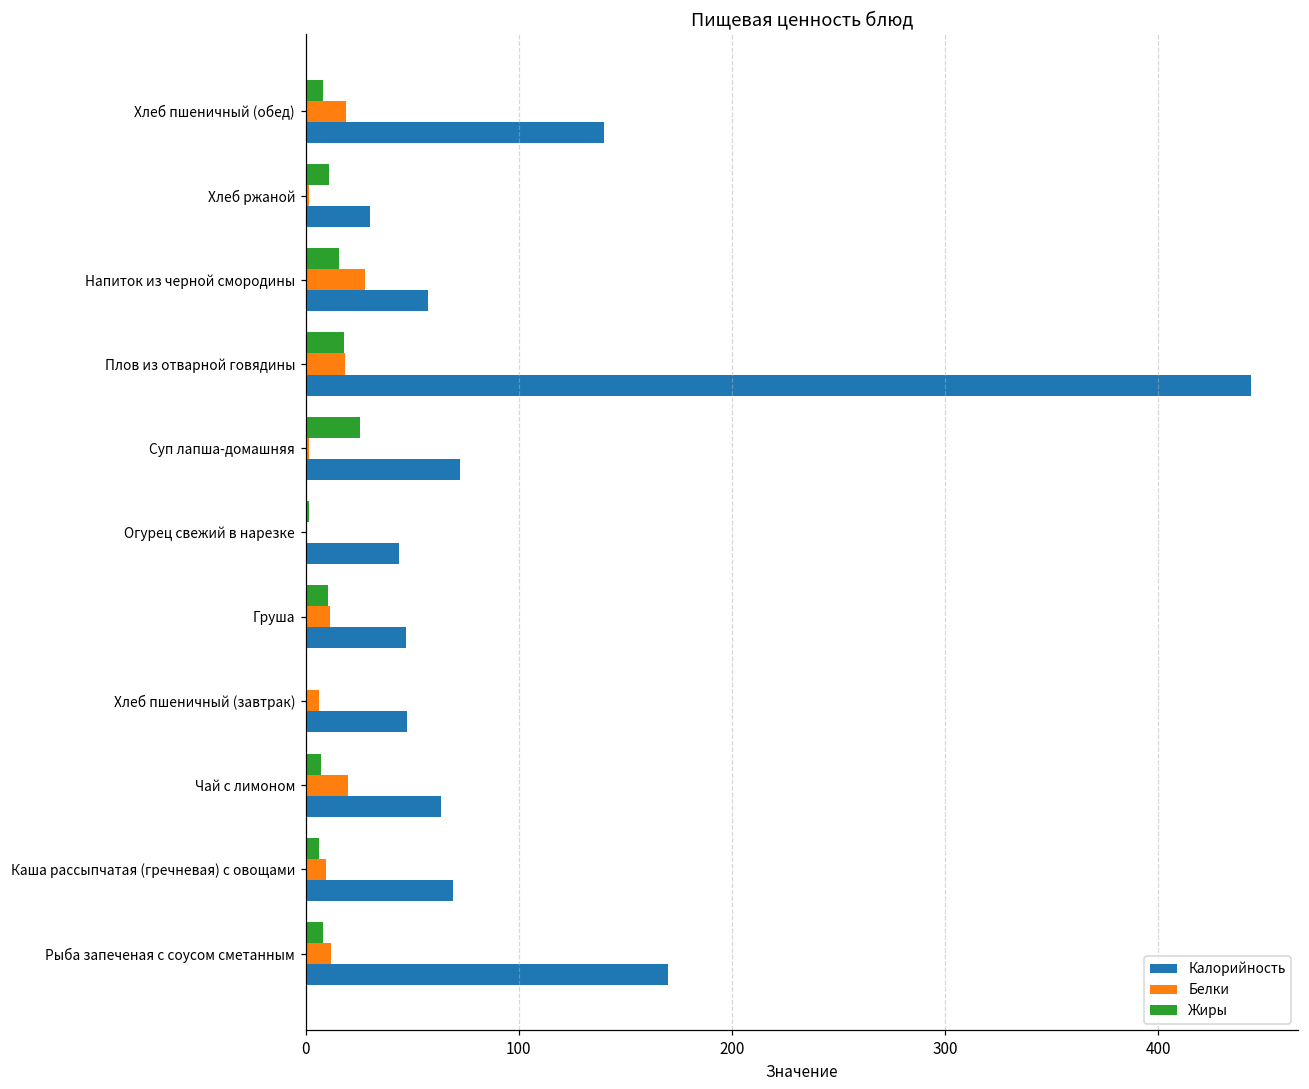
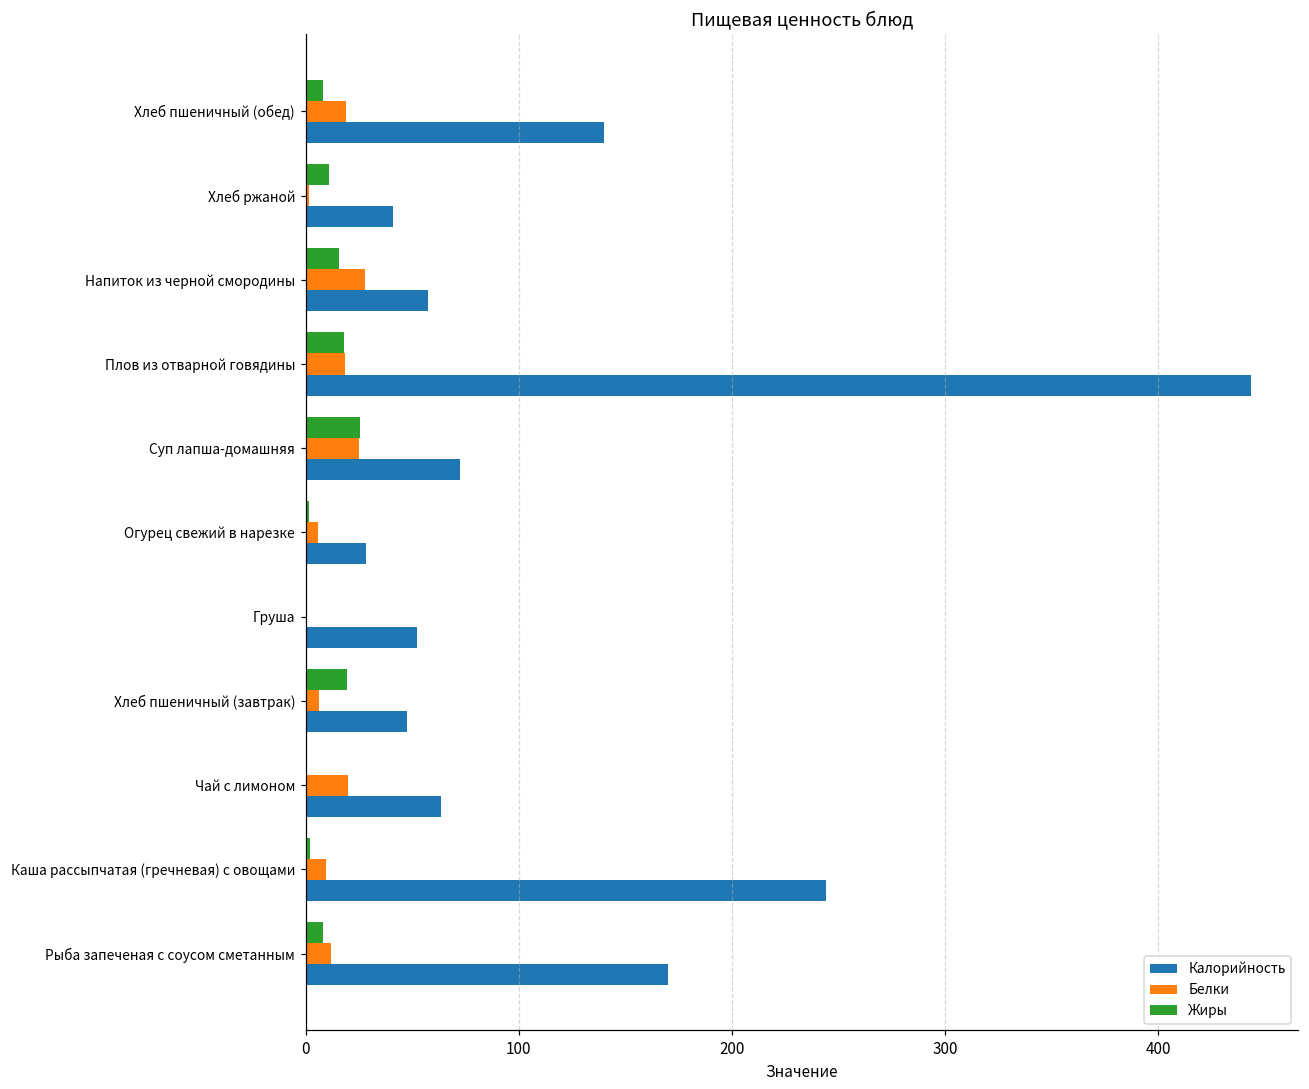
Калорийность, Хлеб ржаной: 30 -> 41
Белки, Суп лапша-домашняя: 2 -> 25
Белки, Огурец свежий в нарезке: 1 -> 6
Калорийность, Огурец свежий в нарезке: 44 -> 28
Жиры, Груша: 11 -> 0
Белки, Груша: 11 -> 0
Калорийность, Груша: 47 -> 52
Жиры, Хлеб пшеничный (завтрак): 0 -> 19
Жиры, Чай с лимоном: 7 -> 0
Жиры, Каша рассыпчатая (гречневая) с овощами: 6 -> 2
Калорийность, Каша рассыпчатая (гречневая) с овощами: 69 -> 244
